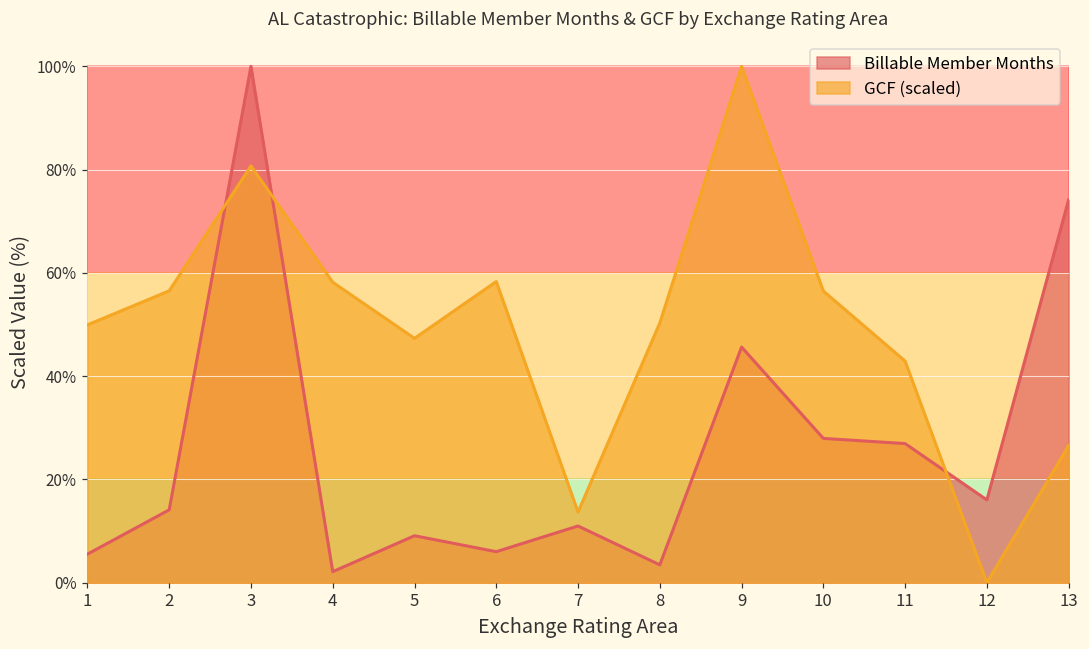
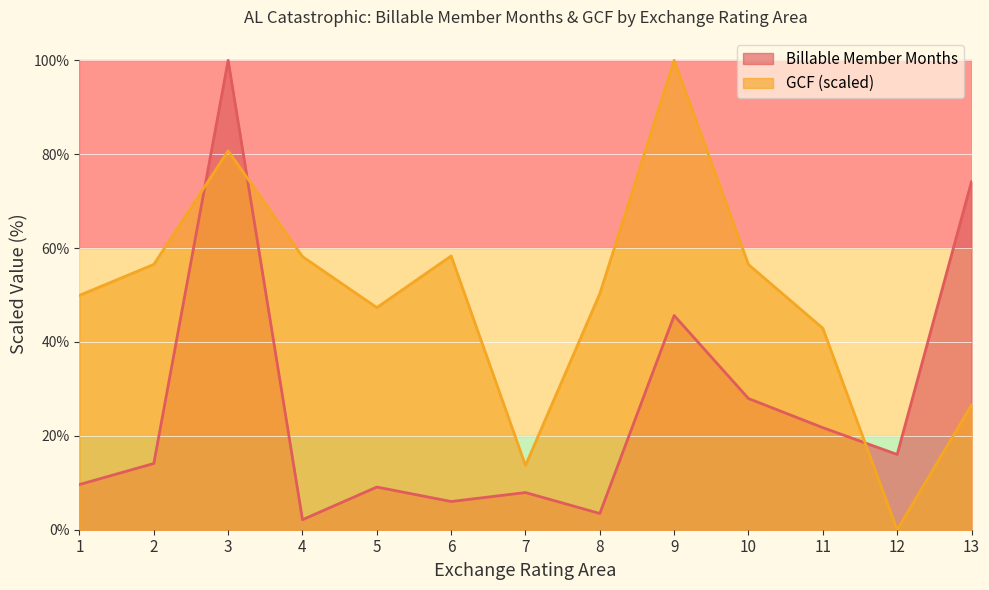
Billable Member Months, 1: 6% -> 10%
Billable Member Months, 7: 11% -> 8%
Billable Member Months, 11: 27% -> 22%
